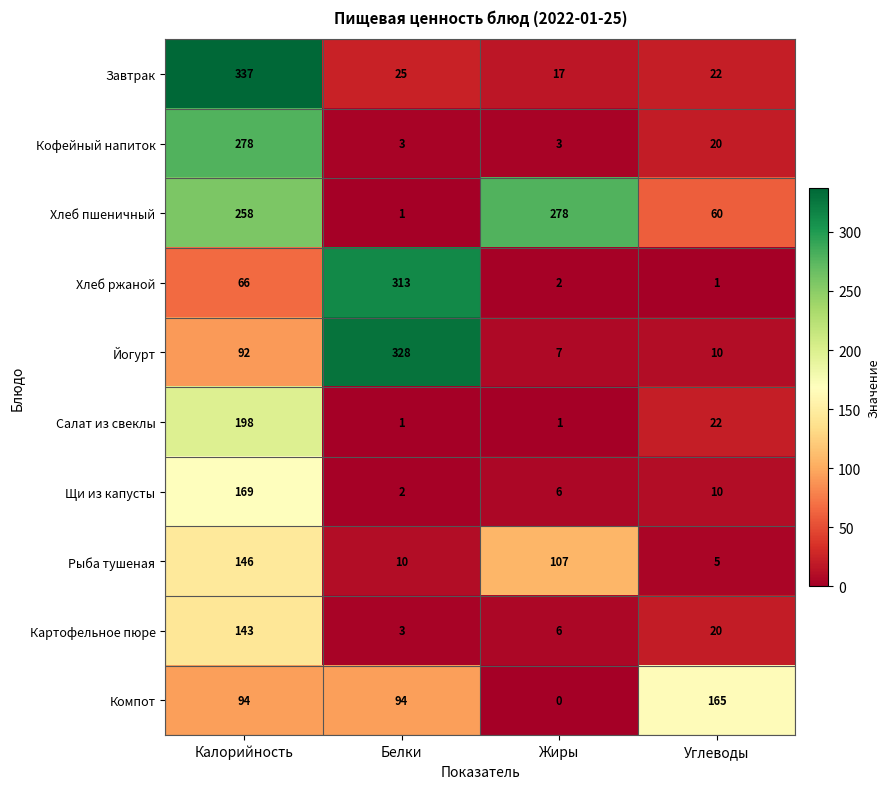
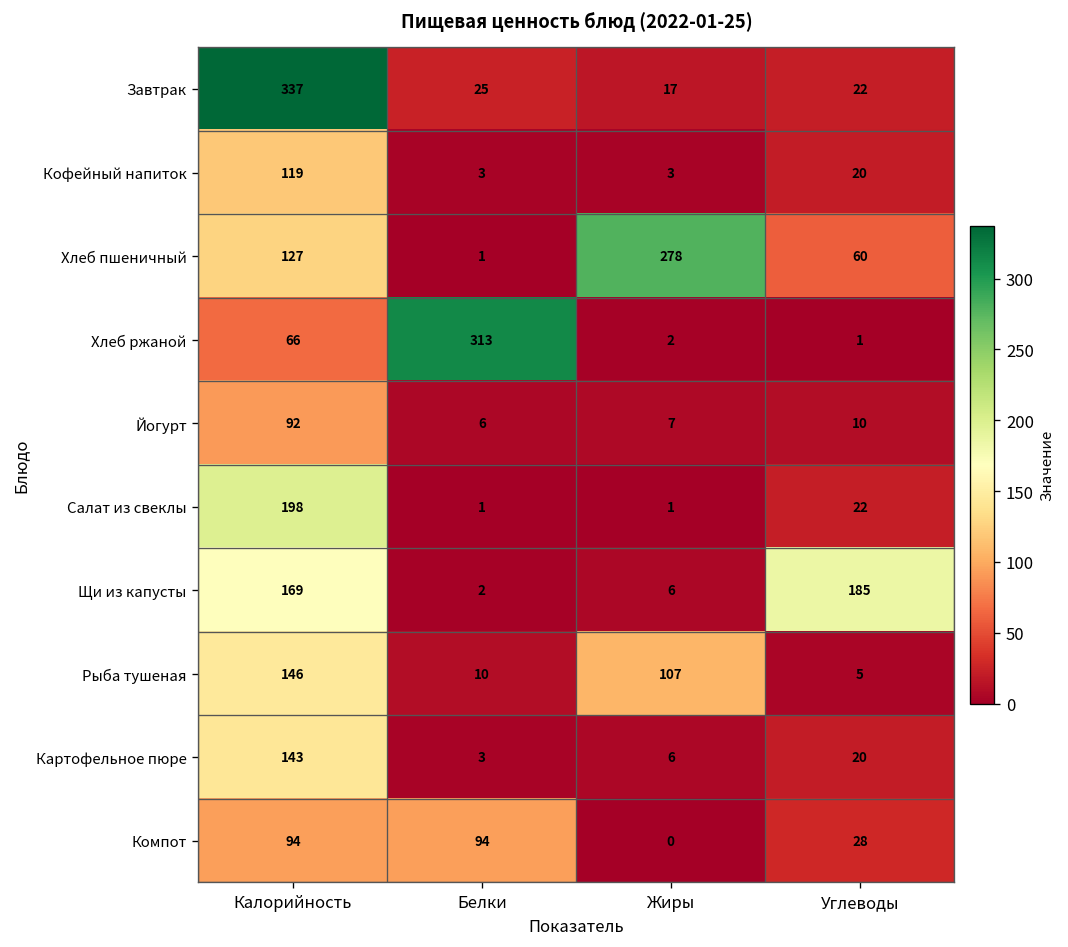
Кофейный напиток, Калорийность: 278 -> 119
Хлеб пшеничный, Калорийность: 258 -> 127
Йогурт, Белки: 328 -> 6
Щи из капусты, Углеводы: 10 -> 185
Компот, Углеводы: 165 -> 28
